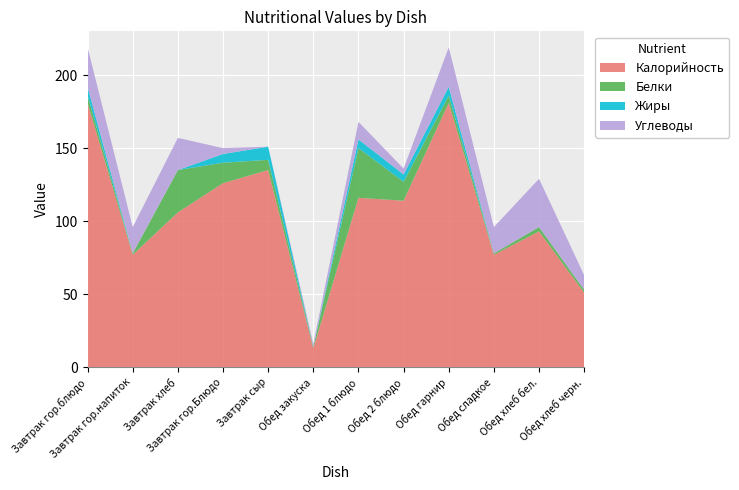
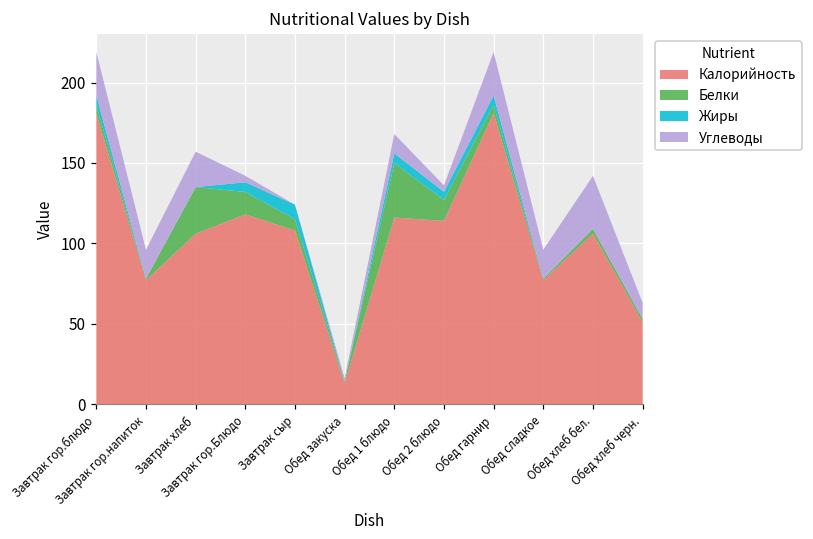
Калорийность, Завтрак гор.Блюдо: 126 -> 118
Калорийность, Завтрак сыр: 135 -> 108
Калорийность, Обед хлеб бел.: 93 -> 106
